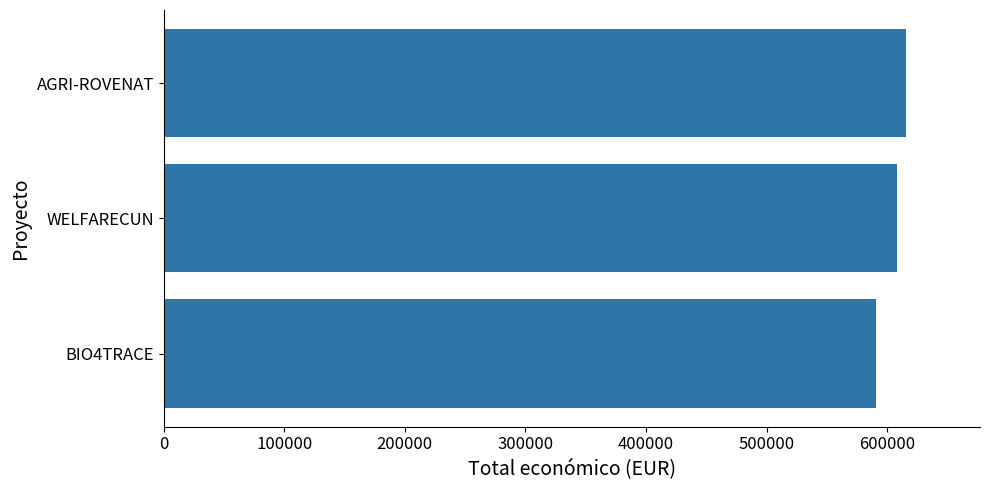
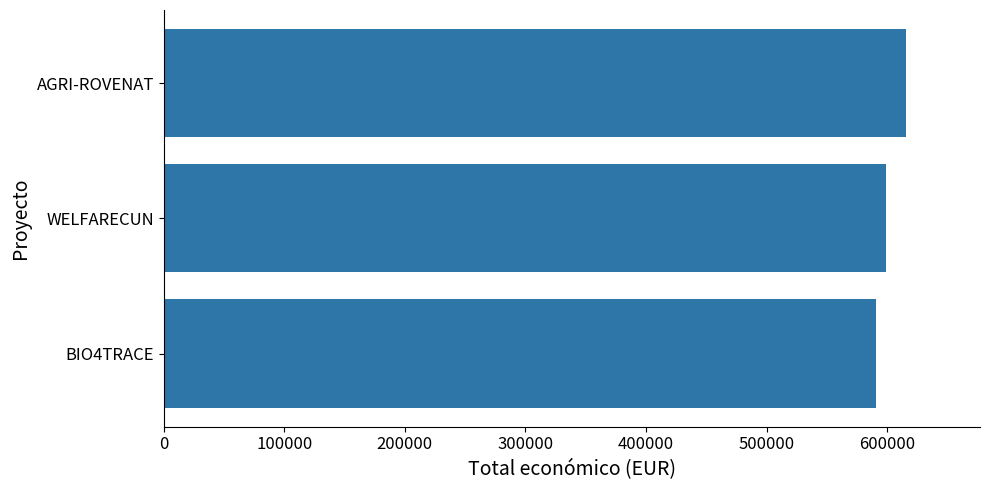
WELFARECUN: 608000 -> 599000
